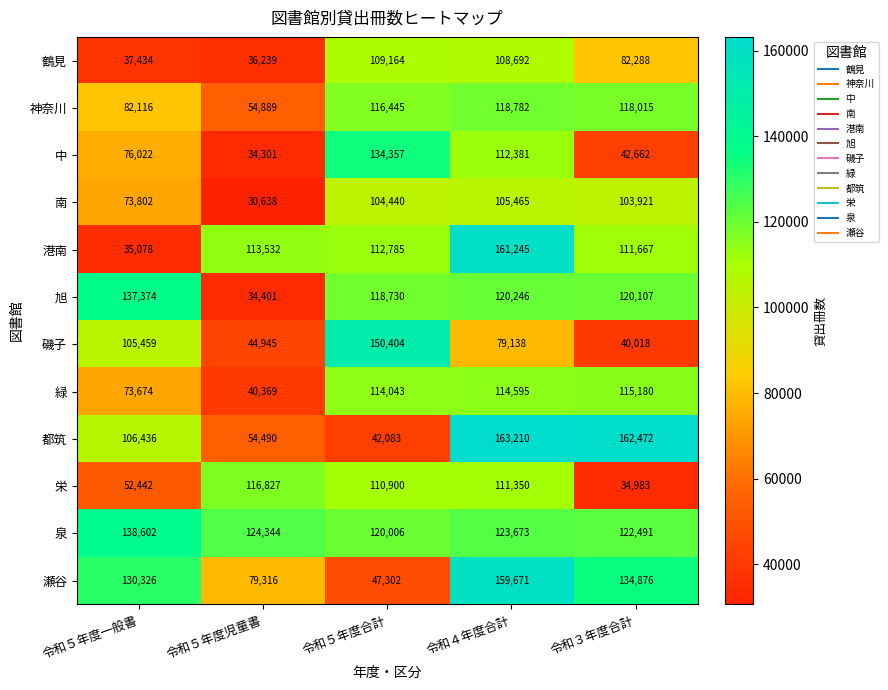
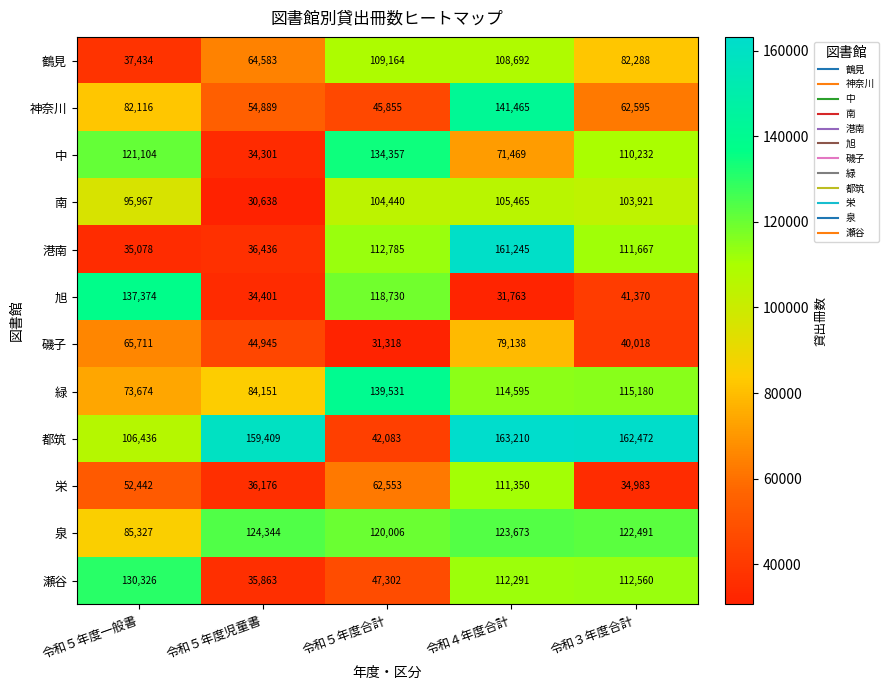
鶴見, 令和５年度児童書: 36,239 -> 64,583
神奈川, 令和５年度合計: 116,445 -> 45,855
神奈川, 令和４年度合計: 118,782 -> 141,465
神奈川, 令和３年度合計: 118,015 -> 62,595
中, 令和５年度一般書: 76,022 -> 121,104
中, 令和４年度合計: 112,381 -> 71,469
中, 令和３年度合計: 42,662 -> 110,232
南, 令和５年度一般書: 73,802 -> 95,967
港南, 令和５年度児童書: 113,532 -> 36,436
旭, 令和４年度合計: 120,246 -> 31,763
旭, 令和３年度合計: 120,107 -> 41,370
磯子, 令和５年度一般書: 105,459 -> 65,711
磯子, 令和５年度合計: 150,404 -> 31,318
緑, 令和５年度児童書: 40,369 -> 84,151
緑, 令和５年度合計: 114,043 -> 139,531
都筑, 令和５年度児童書: 54,490 -> 159,409
栄, 令和５年度児童書: 116,827 -> 36,176
栄, 令和５年度合計: 110,900 -> 62,553
泉, 令和５年度一般書: 138,602 -> 85,327
瀬谷, 令和５年度児童書: 79,316 -> 35,863
瀬谷, 令和４年度合計: 159,671 -> 112,291
瀬谷, 令和３年度合計: 134,876 -> 112,560
